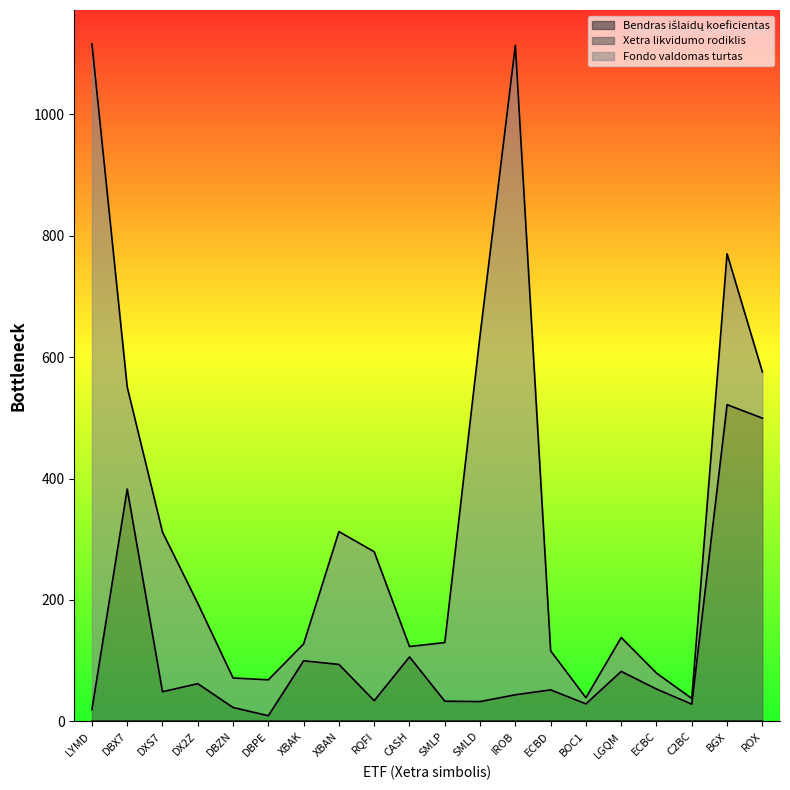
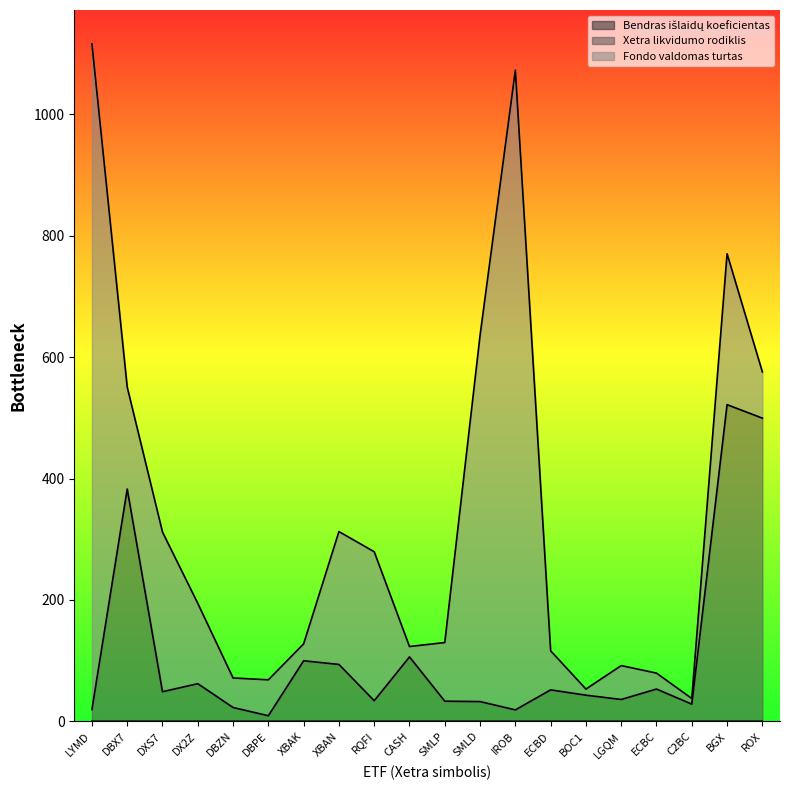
Xetra likvidumo rodiklis, IROB: 40 -> 20
Fondo valdomas turtas, IROB: 1070 -> 1050
Xetra likvidumo rodiklis, BOC1: 30 -> 40
Xetra likvidumo rodiklis, LGQM: 80 -> 40
